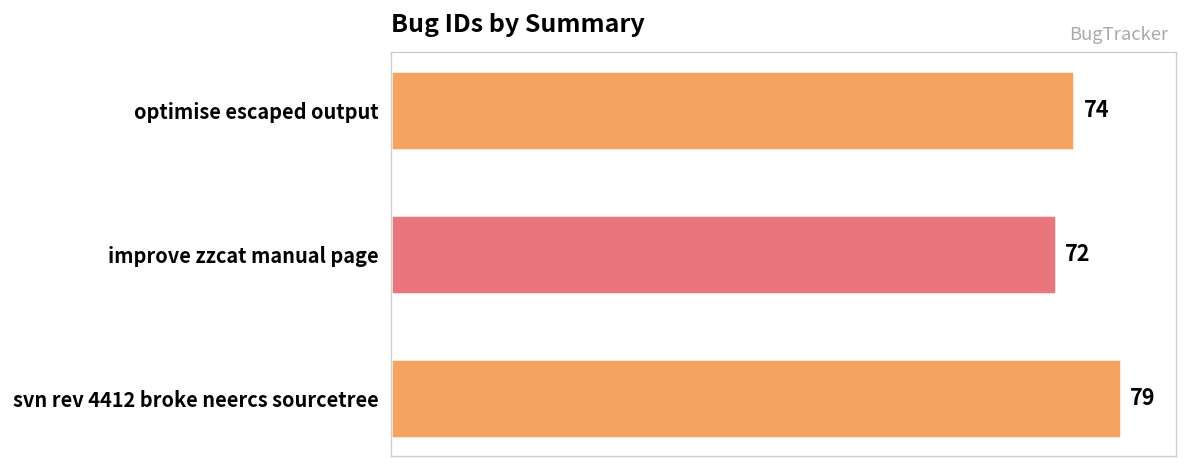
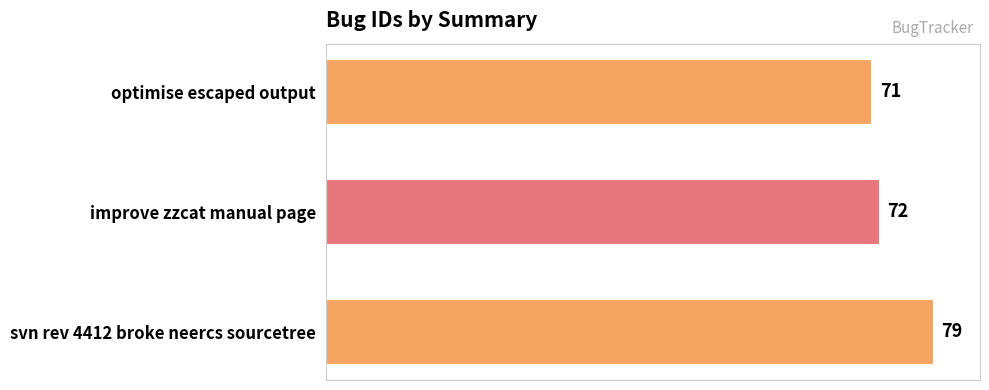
optimise escaped output: 74 -> 71
